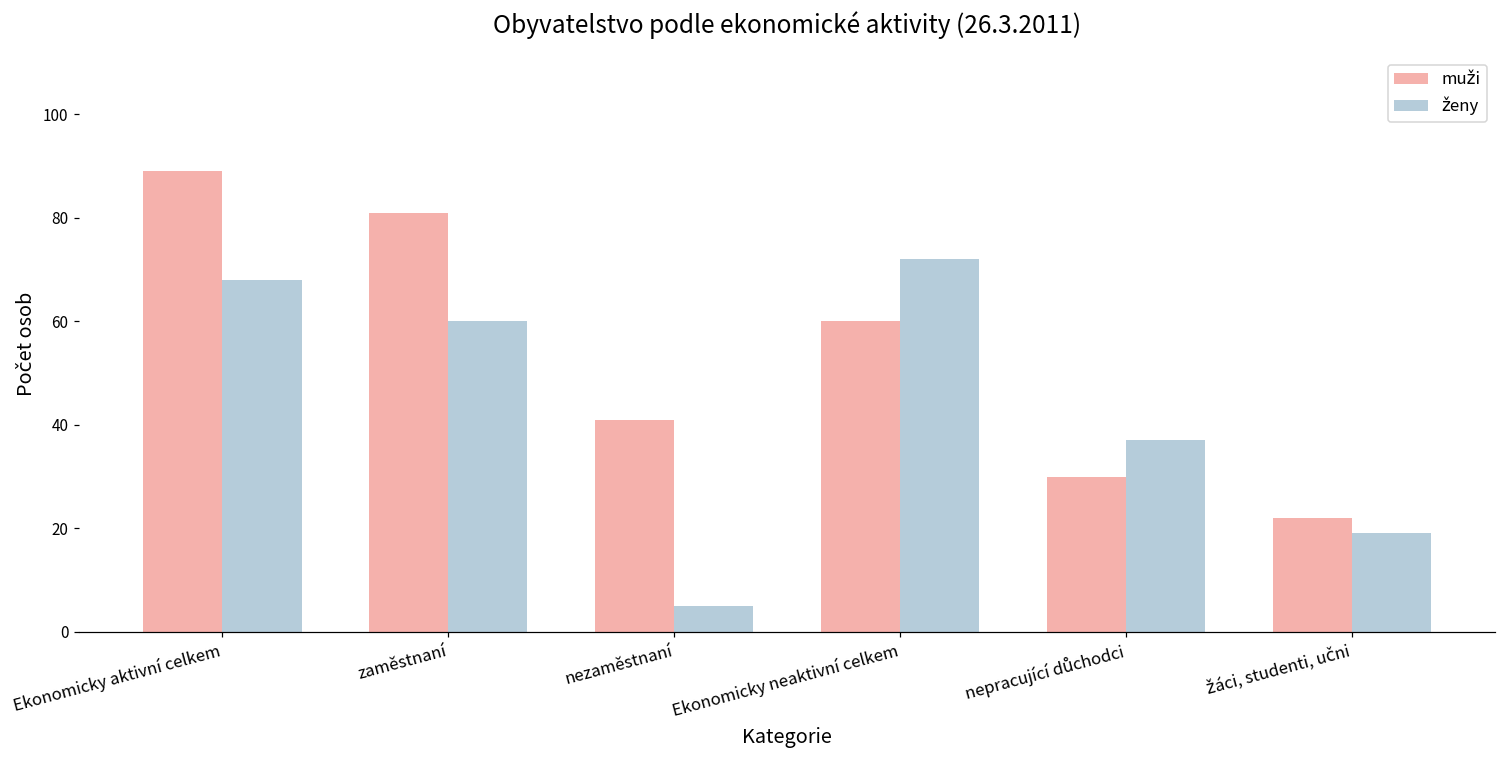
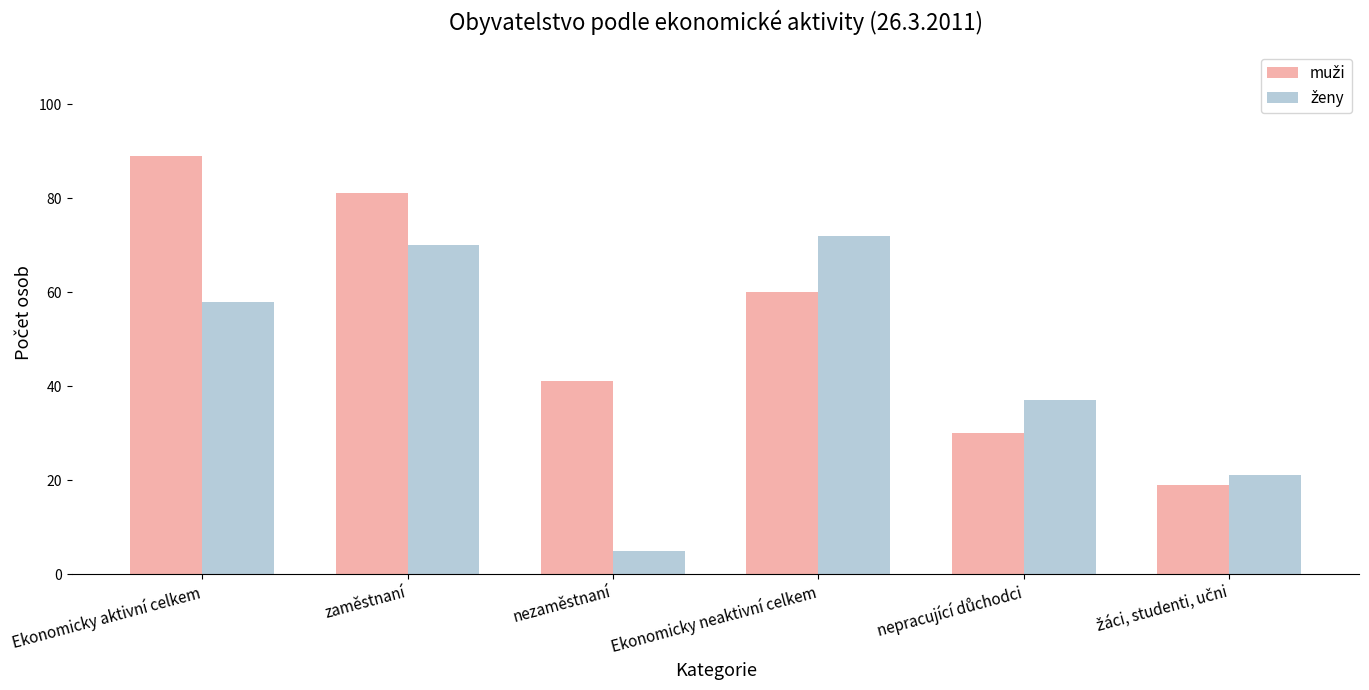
ženy, Ekonomicky aktivní celkem: 68 -> 58
ženy, zaměstnaní: 60 -> 70
muži, žáci, studenti, učni: 22 -> 19
ženy, žáci, studenti, učni: 19 -> 21
